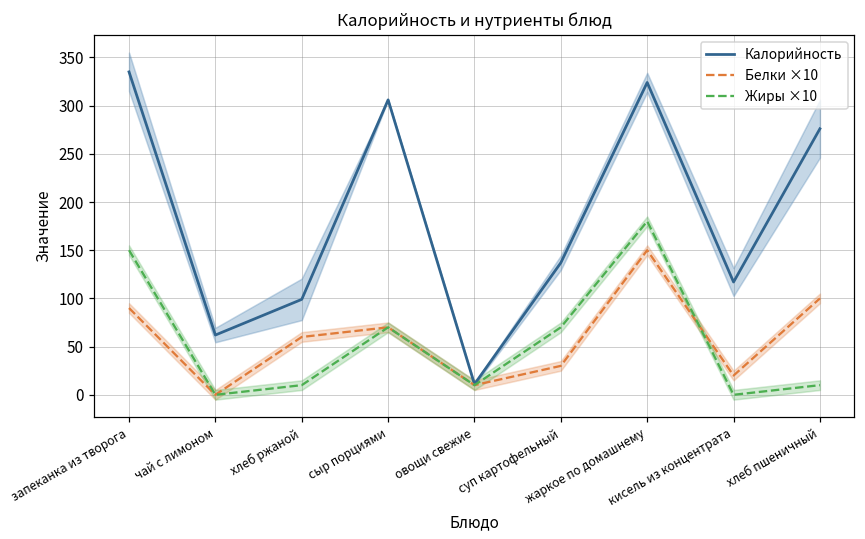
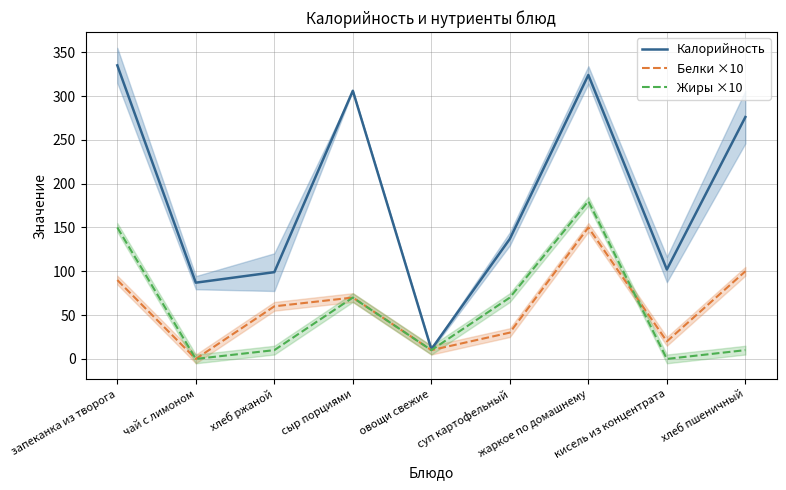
Калорийность, чай с лимоном: 60 -> 90
Калорийность, кисель из концентрата: 120 -> 100
